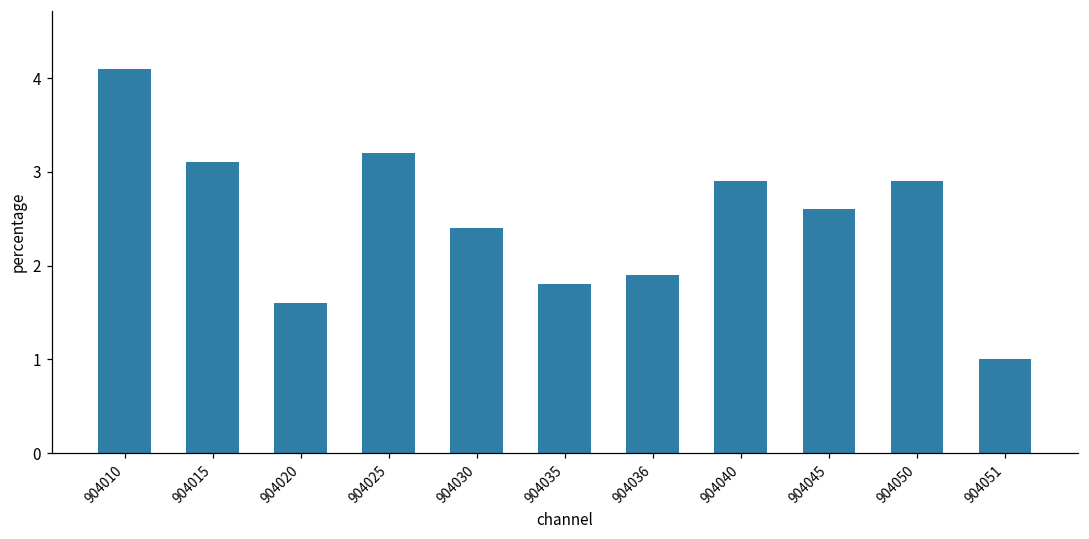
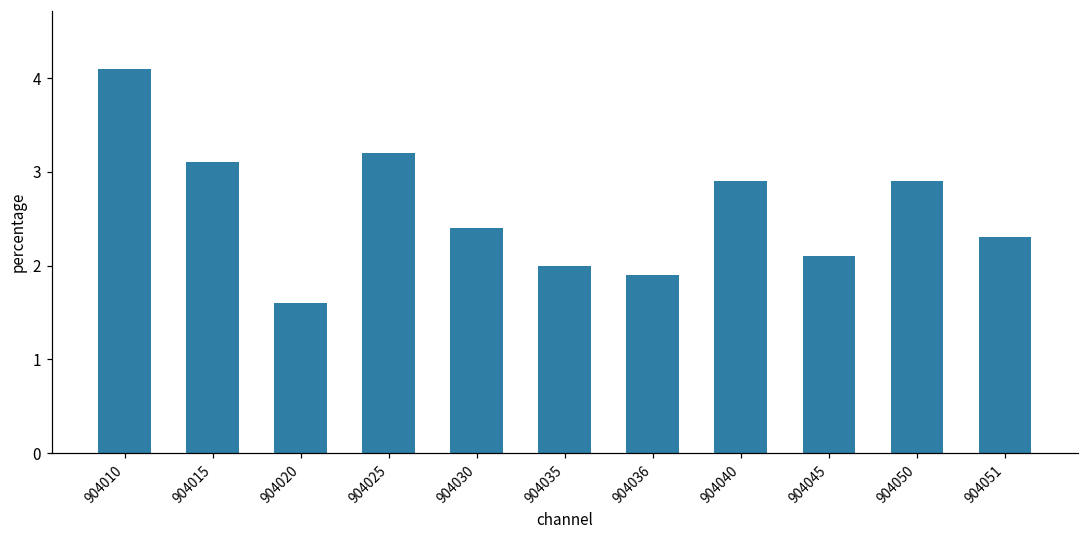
904035: 1.8 -> 2.0
904045: 2.6 -> 2.1
904051: 1.0 -> 2.3
